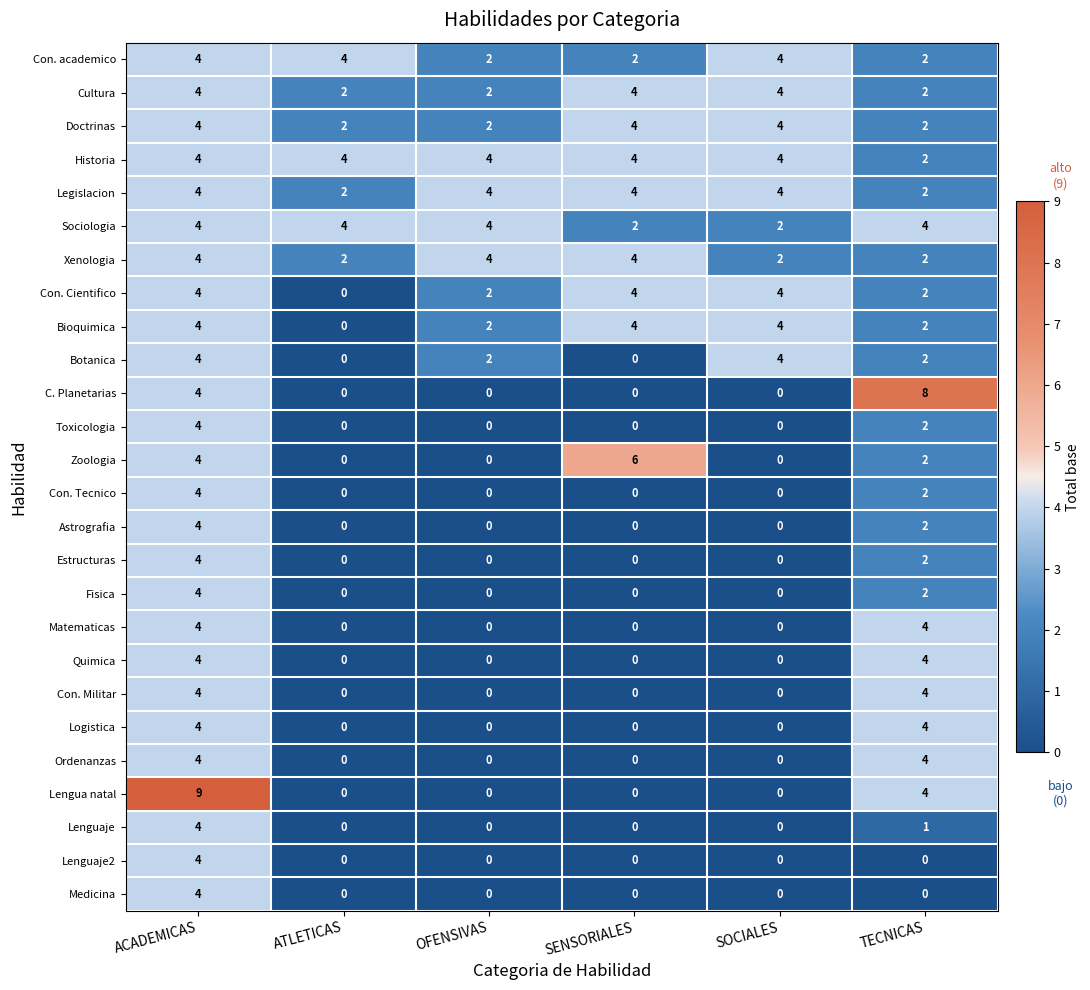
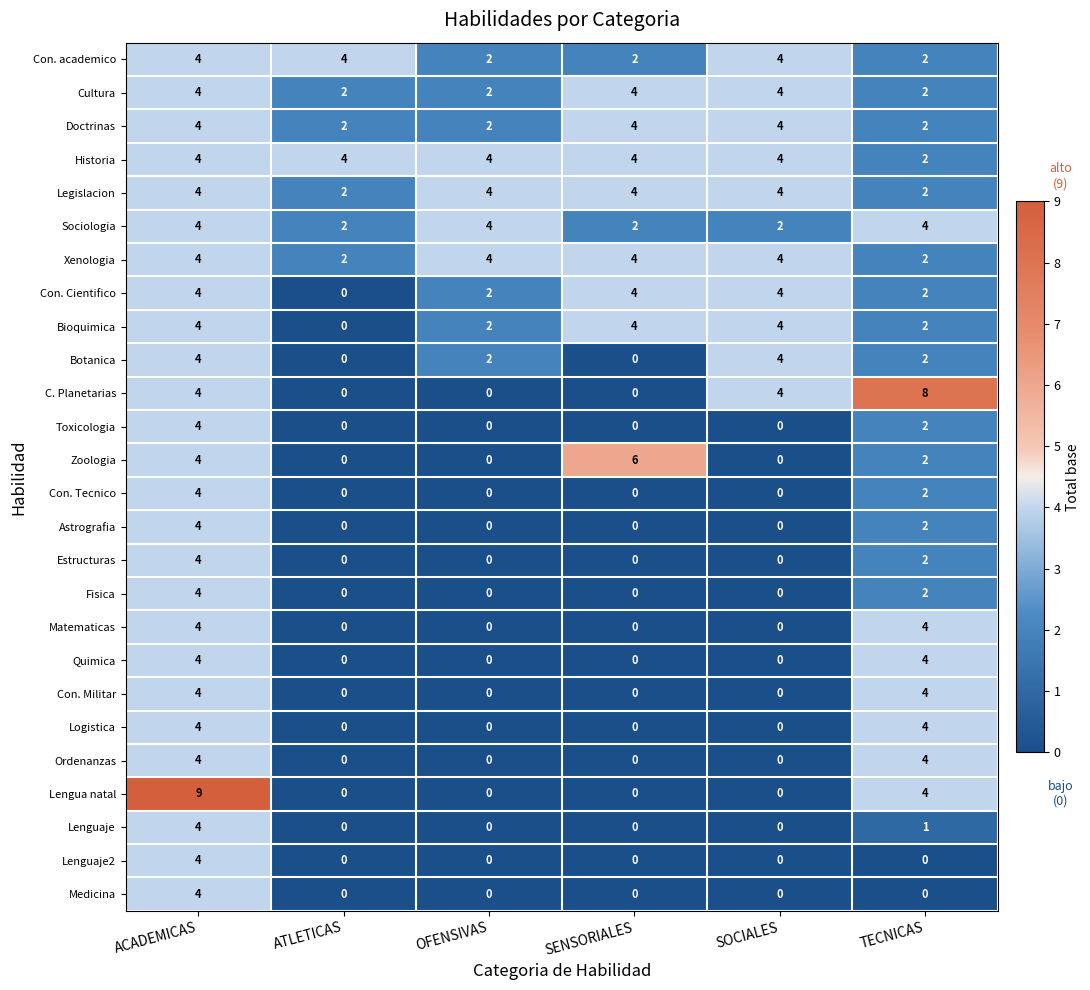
Sociologia, ATLETICAS: 4 -> 2
Xenologia, SOCIALES: 2 -> 4
C. Planetarias, SOCIALES: 0 -> 4
